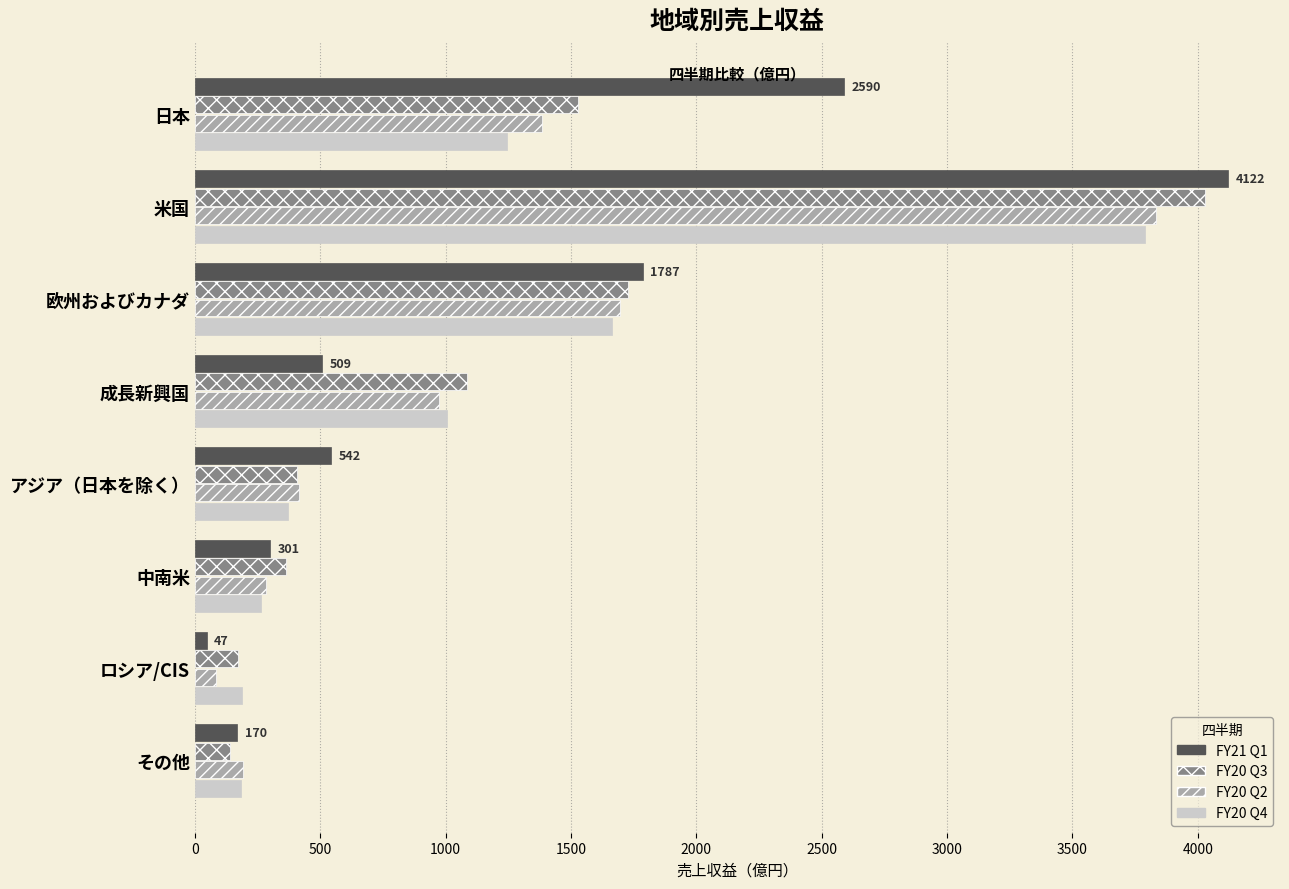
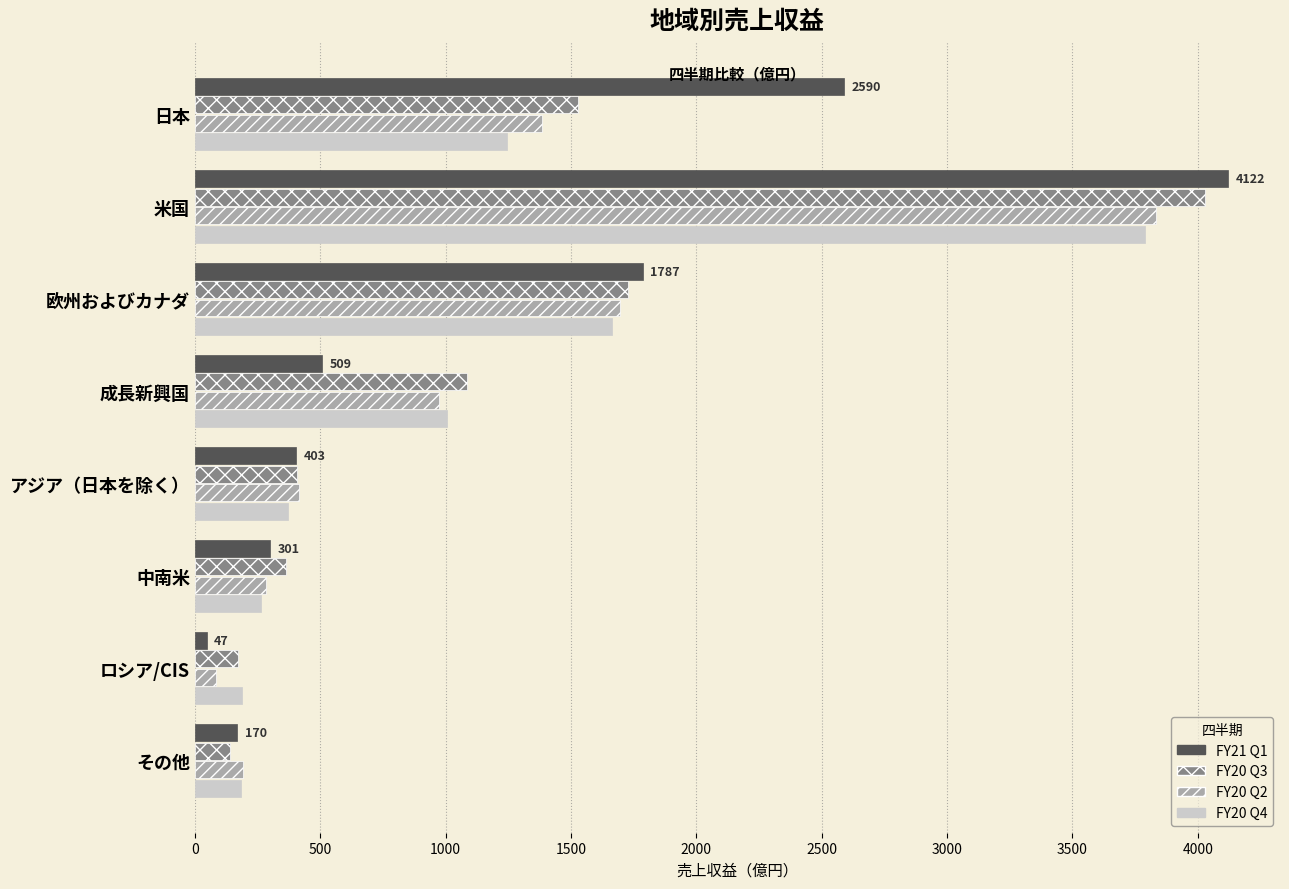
FY21 Q1, アジア（日本を除く）: 542 -> 403
